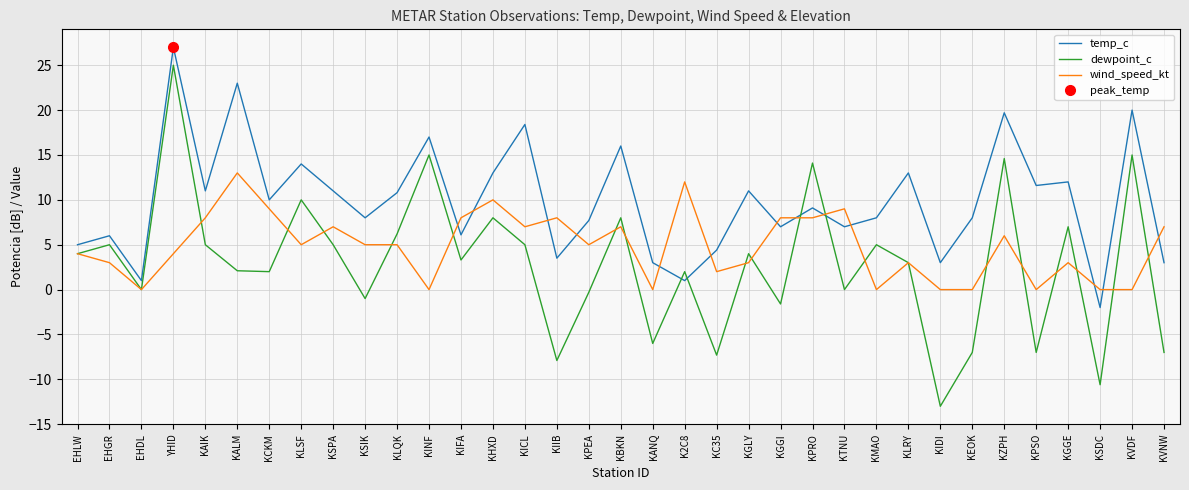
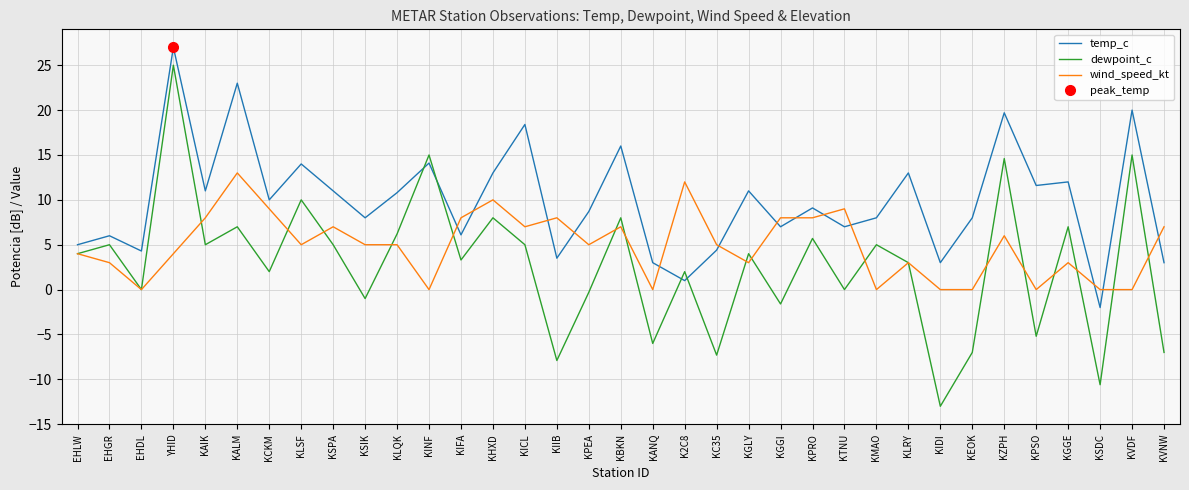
temp_c, EHDL: 1 -> 4
dewpoint_c, KALM: 2 -> 7
temp_c, KINF: 17 -> 14
temp_c, KPEA: 8 -> 9
wind_speed_kt, KC35: 2 -> 5
dewpoint_c, KPRO: 14 -> 6
dewpoint_c, KPSO: -7 -> -5
